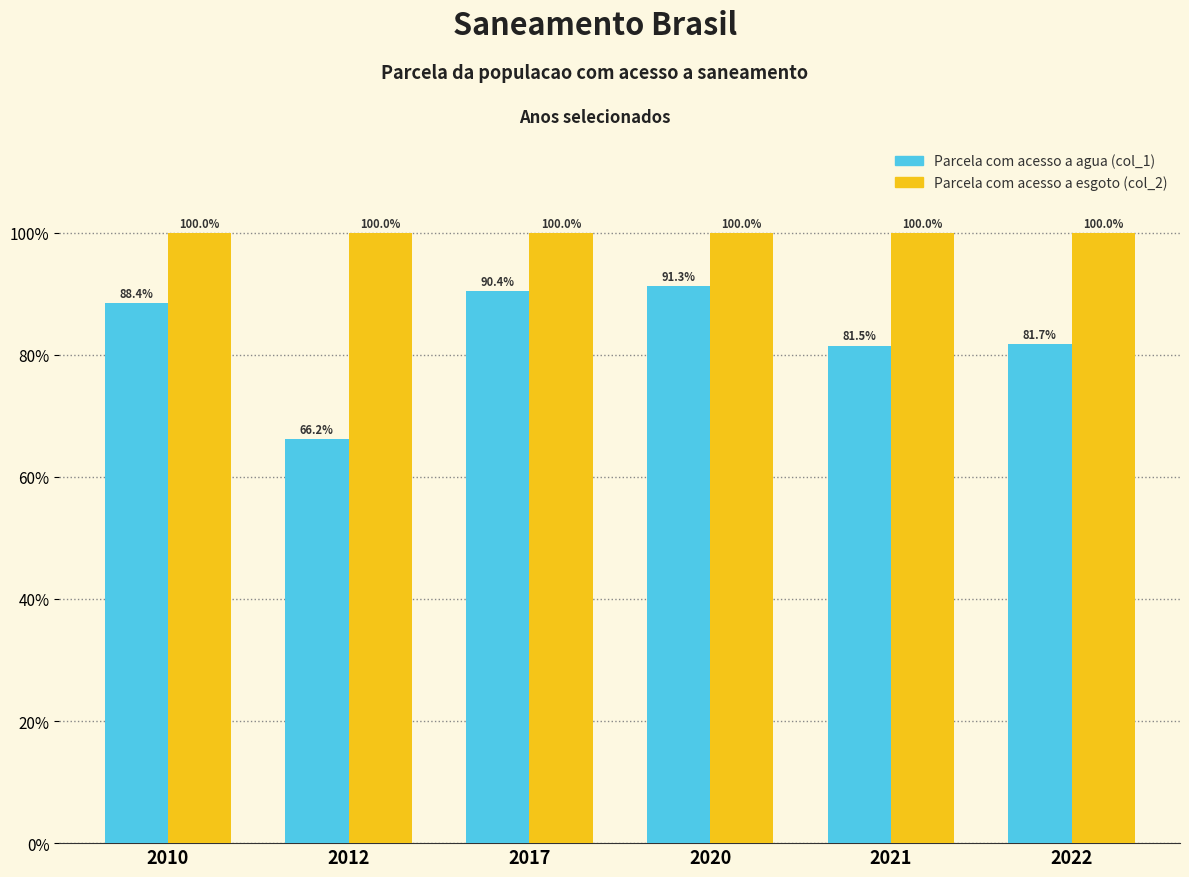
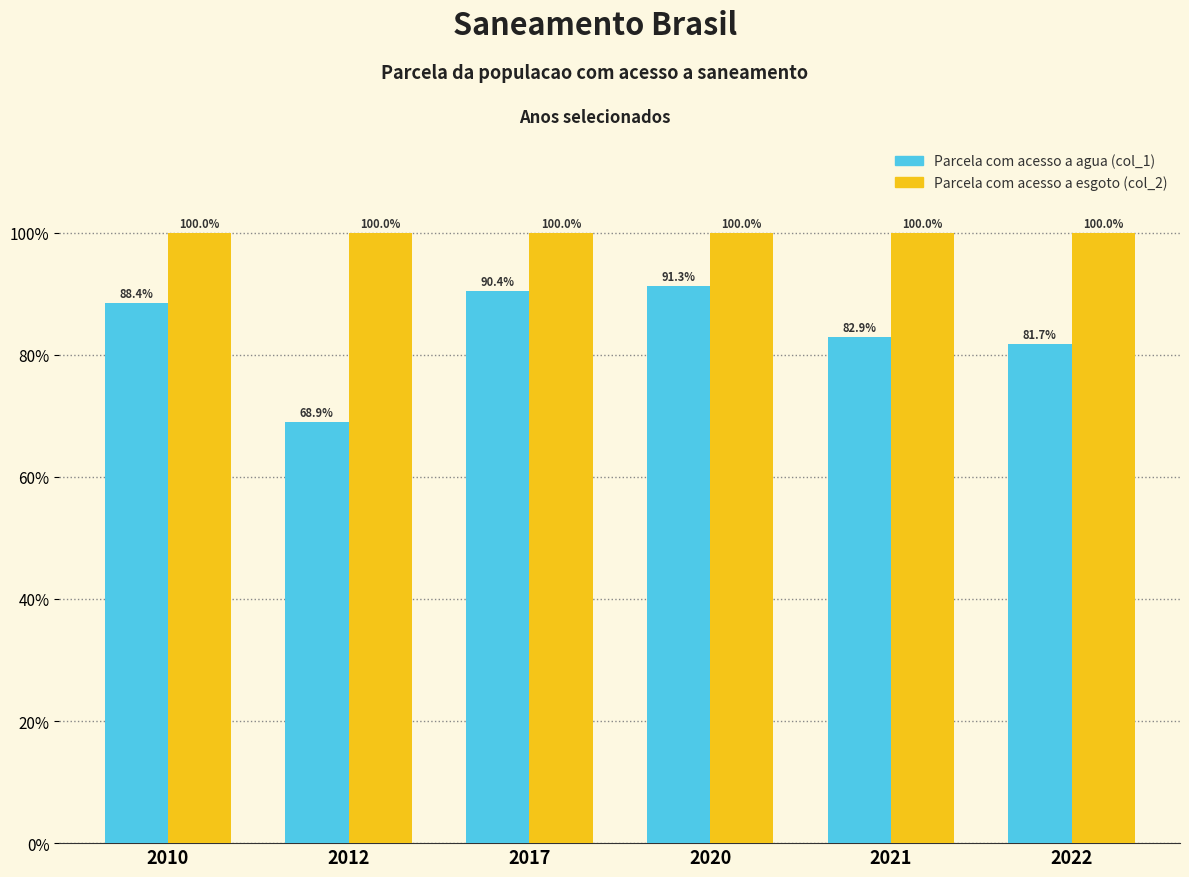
Parcela com acesso a agua (col_1), 2012: 66.2% -> 68.9%
Parcela com acesso a agua (col_1), 2021: 81.5% -> 82.9%
